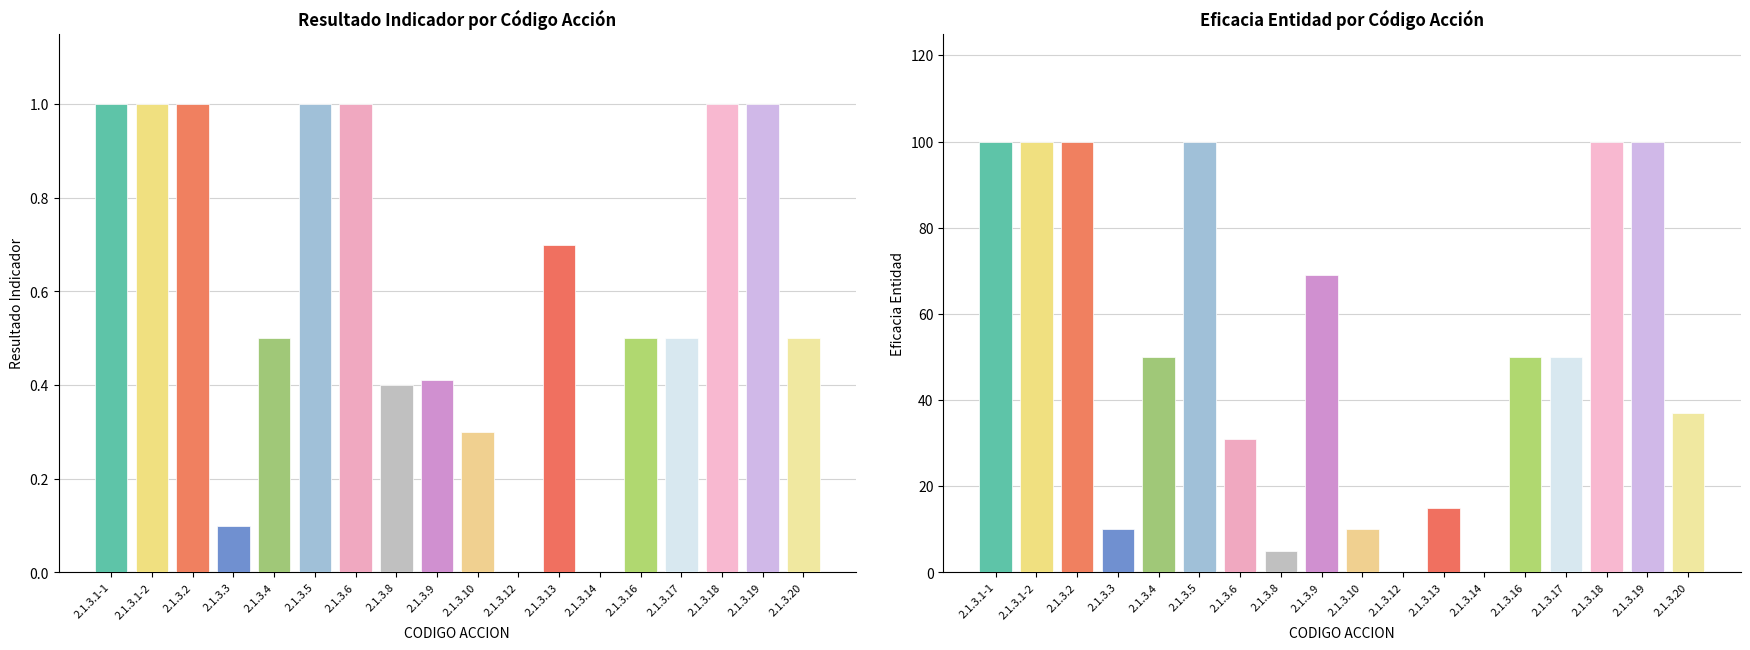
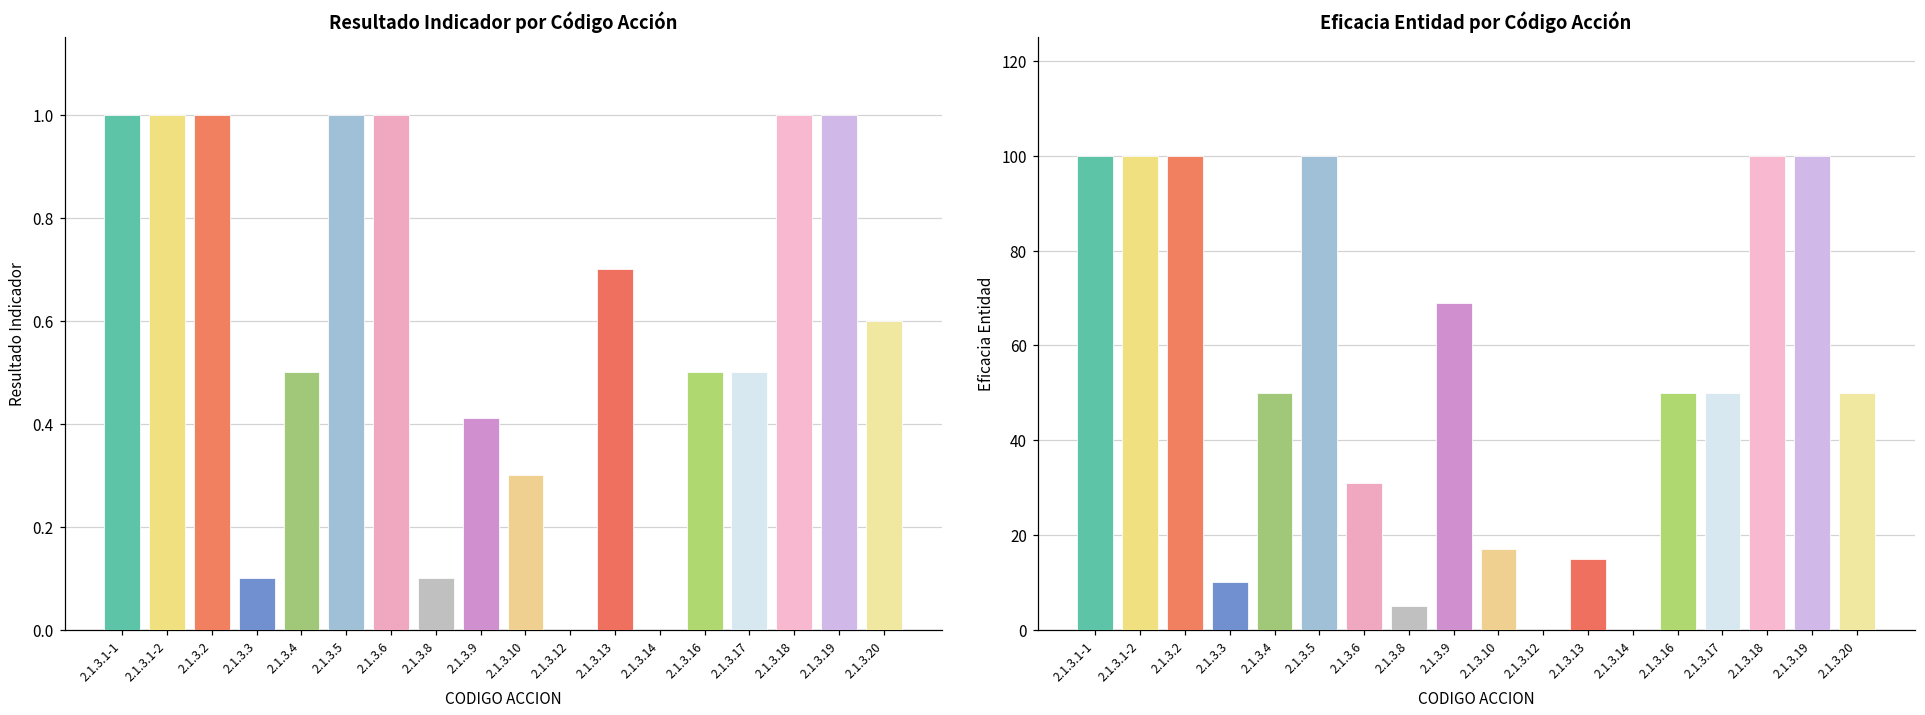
Resultado Indicador por Código Acción, 2.1.3.8: 0.4 -> 0.1
Resultado Indicador por Código Acción, 2.1.3.20: 0.5 -> 0.6
Eficacia Entidad por Código Acción, 2.1.3.10: 10 -> 17
Eficacia Entidad por Código Acción, 2.1.3.20: 37 -> 50
